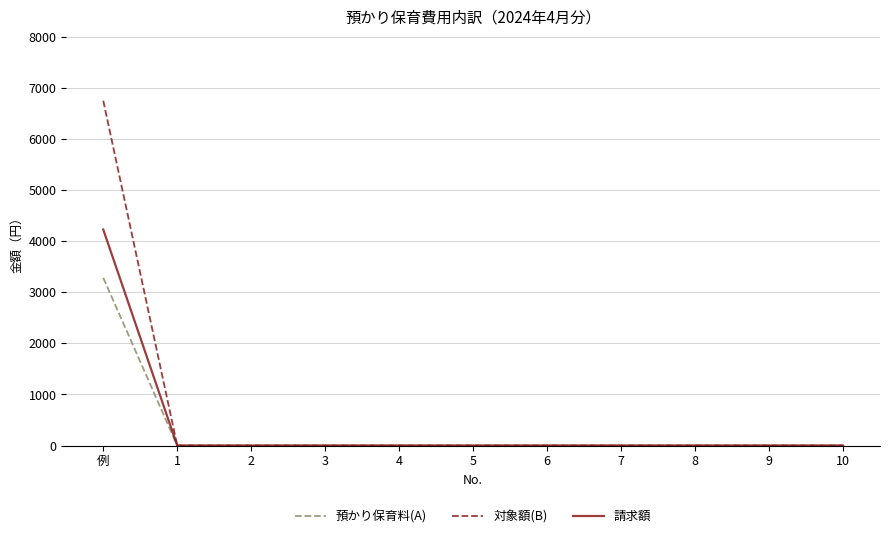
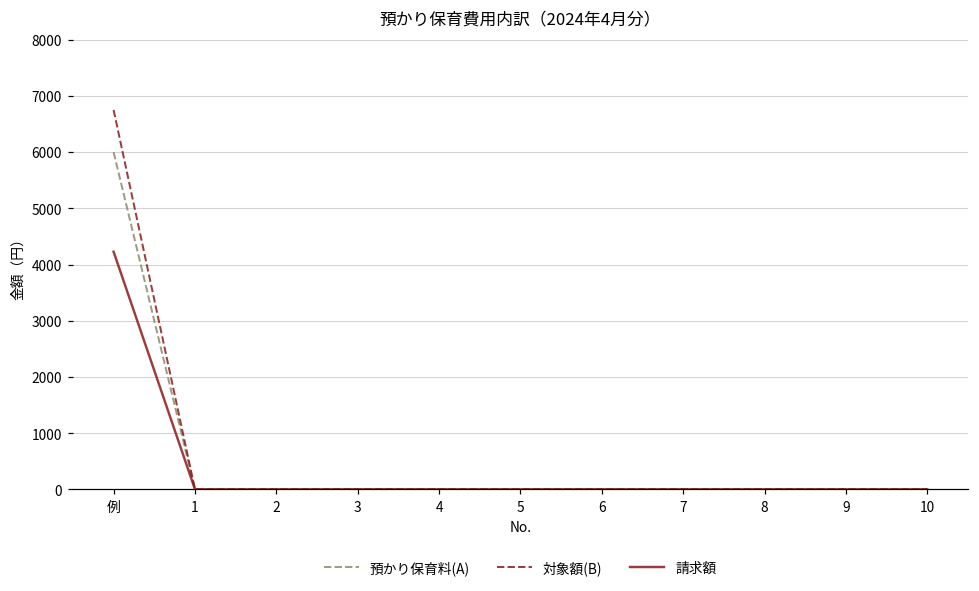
預かり保育料(A), 例: 3300 -> 6000
